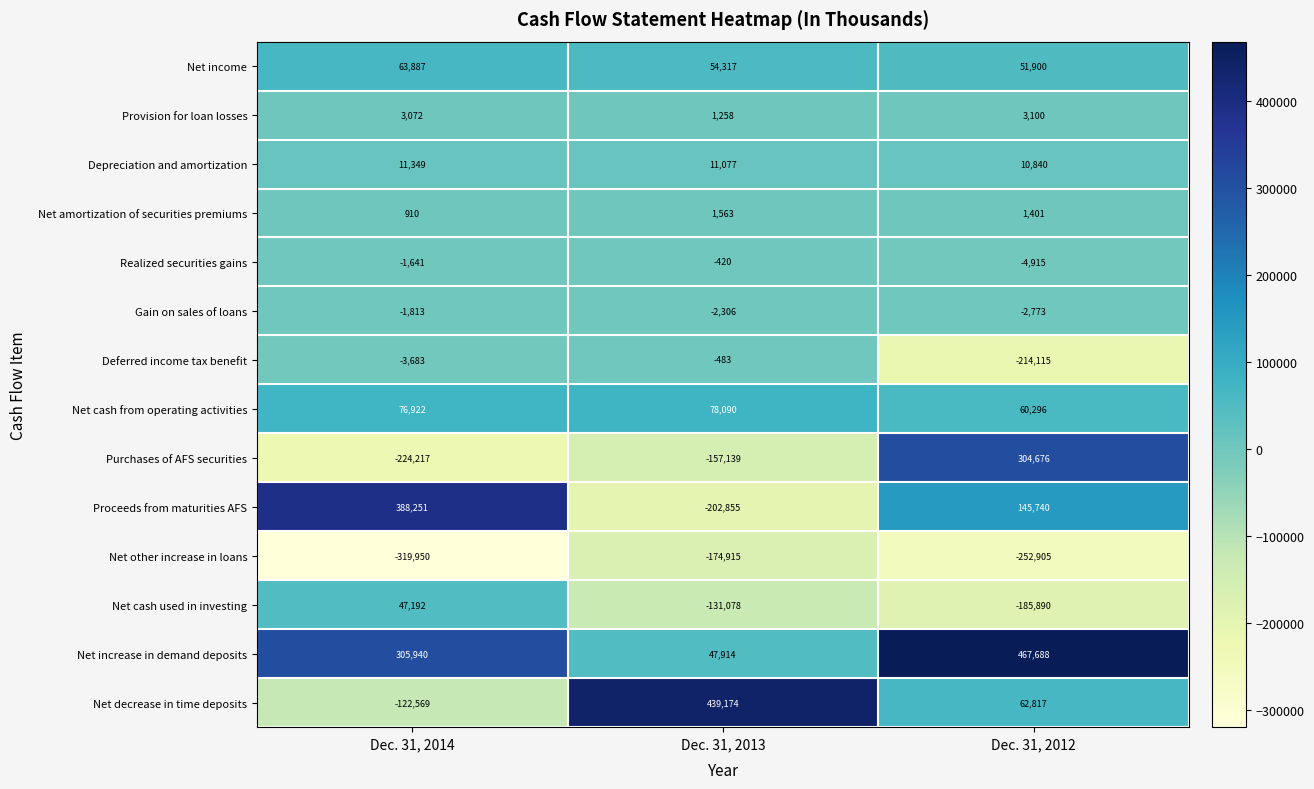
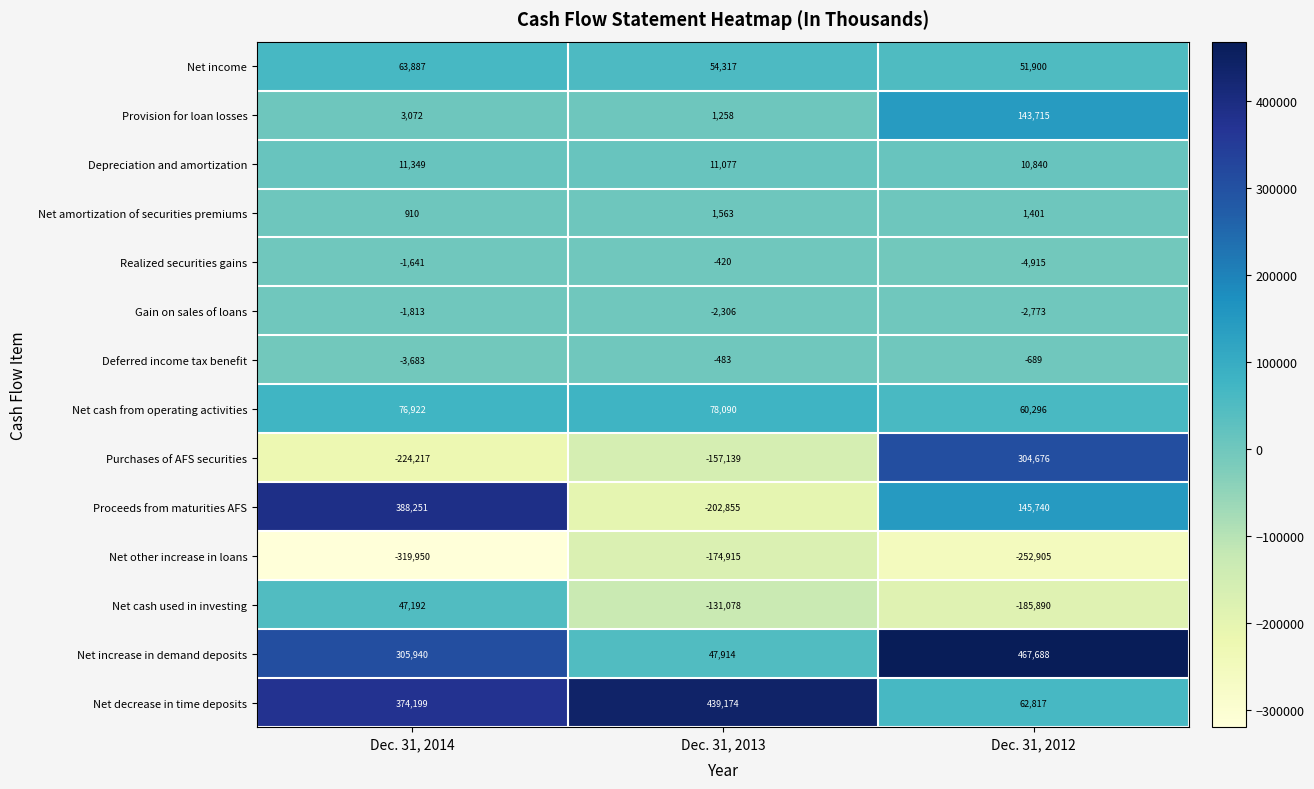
Provision for loan losses, Dec. 31, 2012: 3,100 -> 143,715
Deferred income tax benefit, Dec. 31, 2012: -214,115 -> -689
Net decrease in time deposits, Dec. 31, 2014: -122,569 -> 374,199
